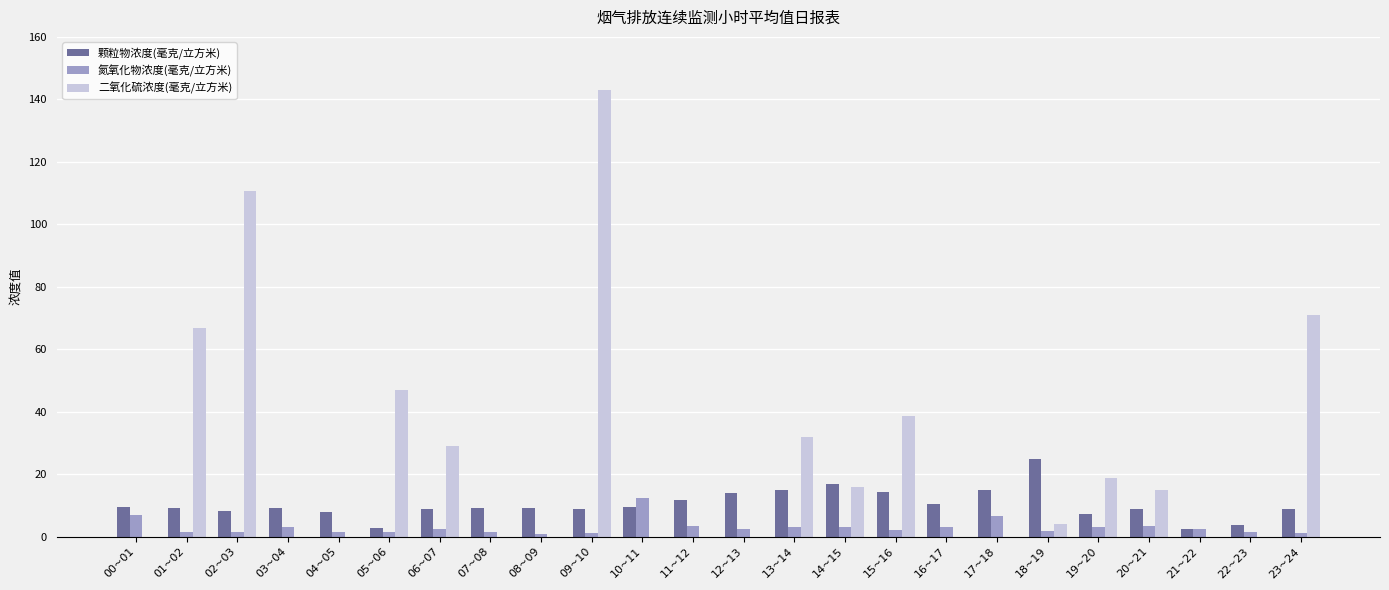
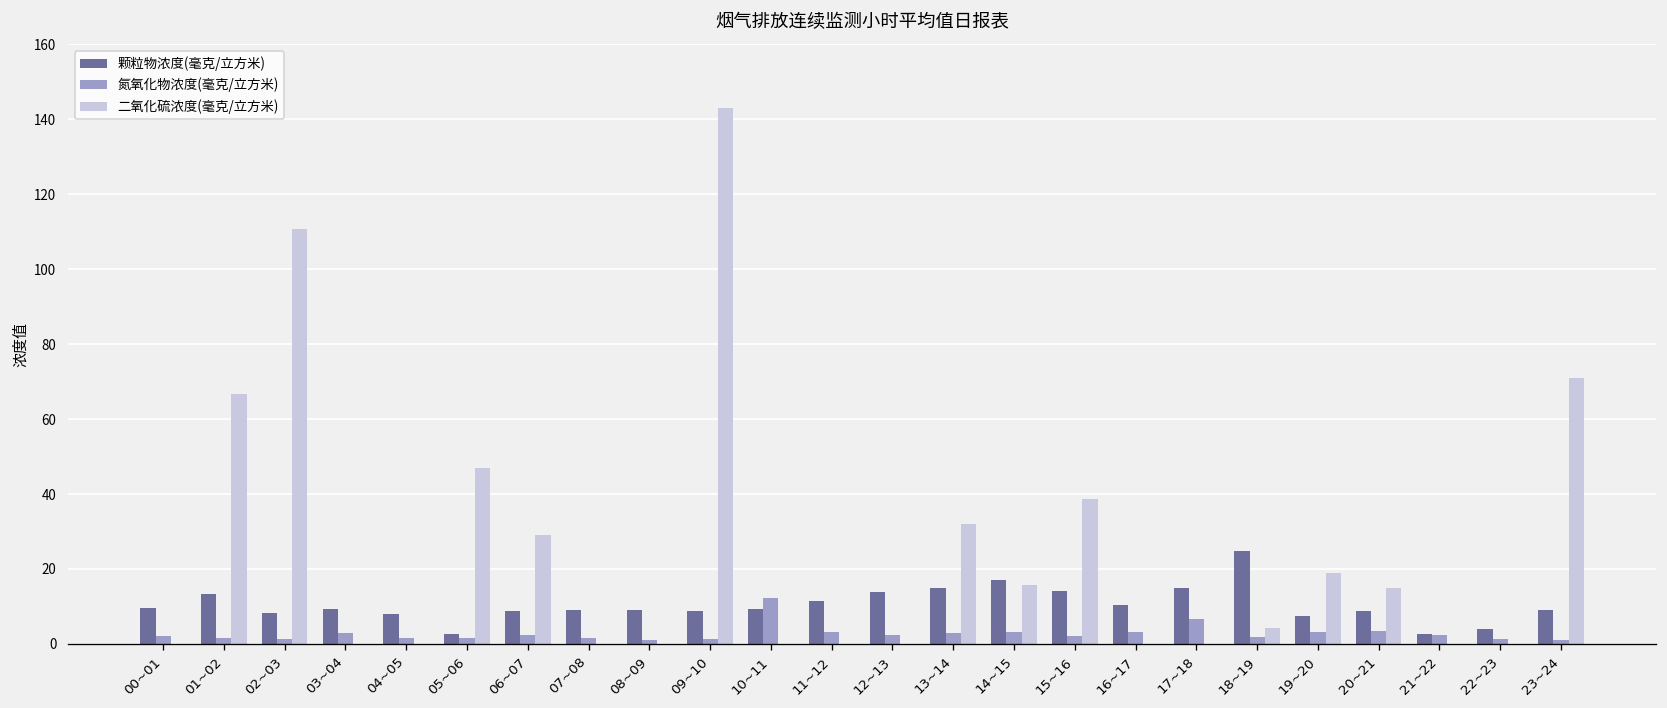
氮氧化物浓度(毫克/立方米), 00~01: 7 -> 2
颗粒物浓度(毫克/立方米), 01~02: 9 -> 13
